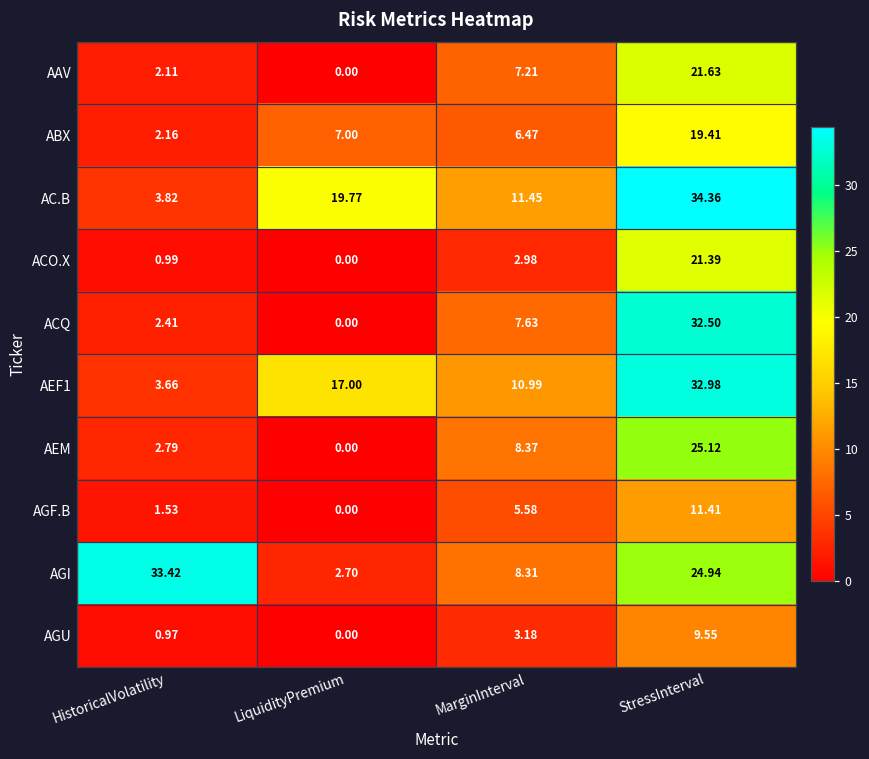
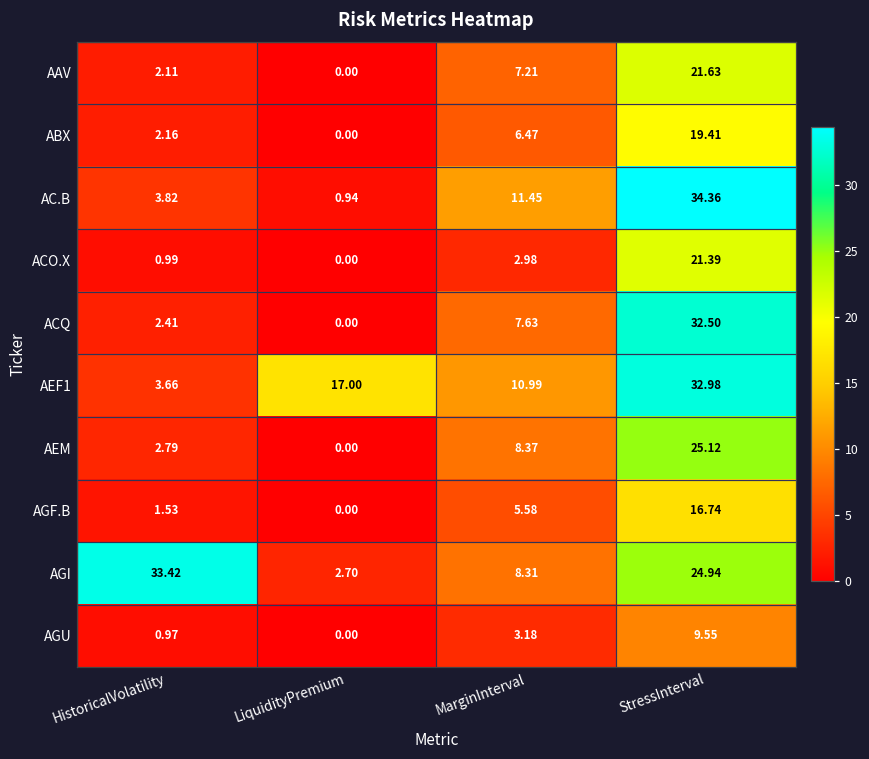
ABX, LiquidityPremium: 7.00 -> 0.00
AC.B, LiquidityPremium: 19.77 -> 0.94
AGF.B, StressInterval: 11.41 -> 16.74
